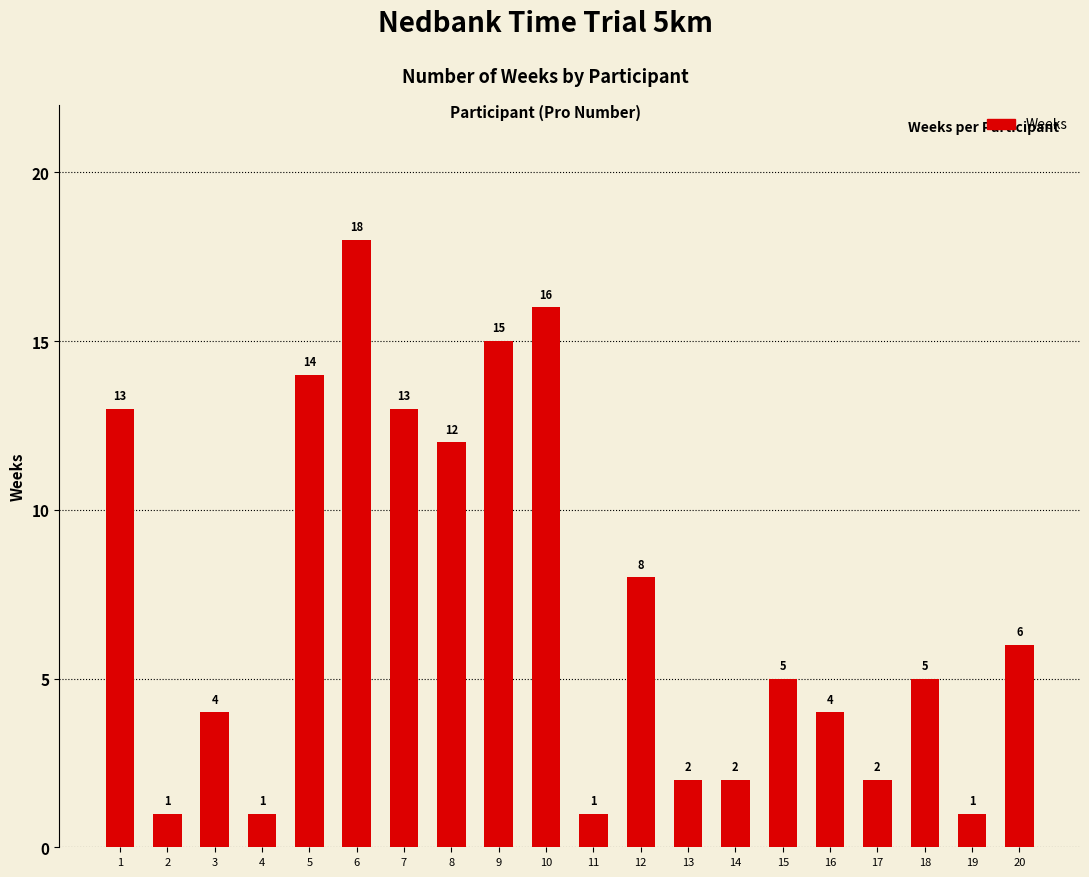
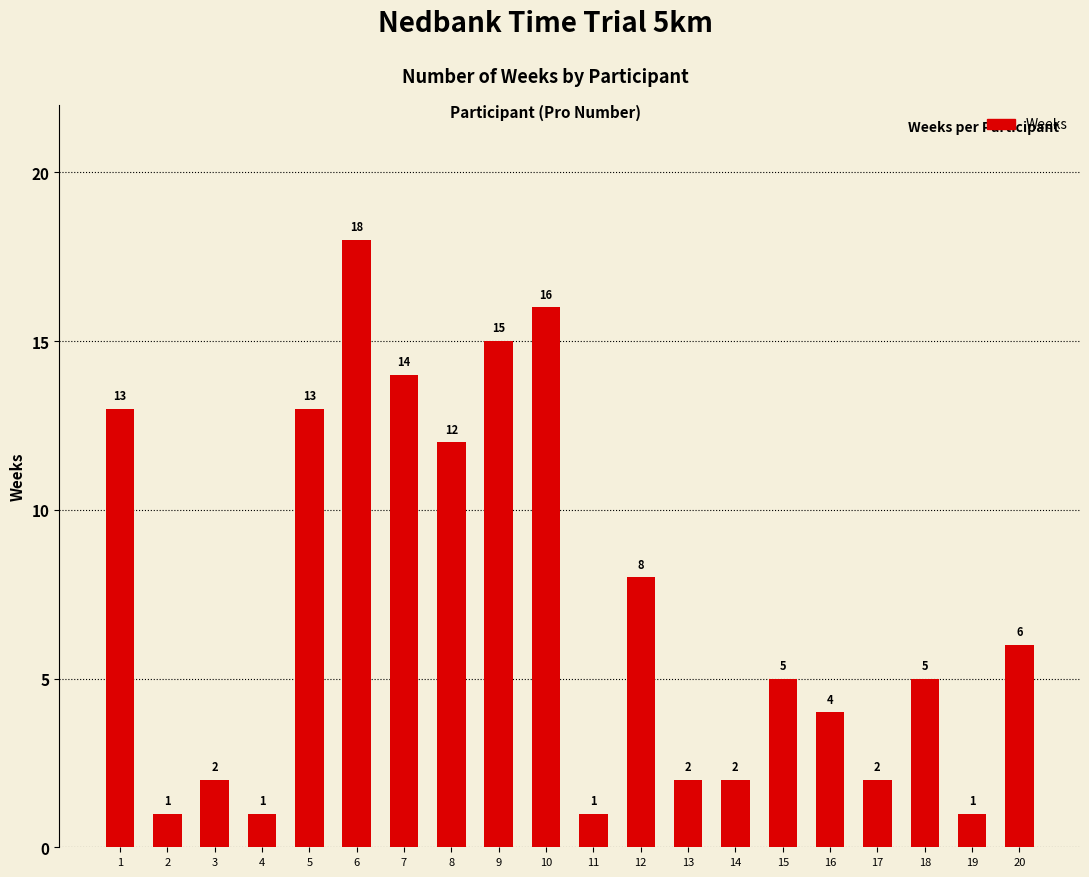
3: 4 -> 2
5: 14 -> 13
7: 13 -> 14
